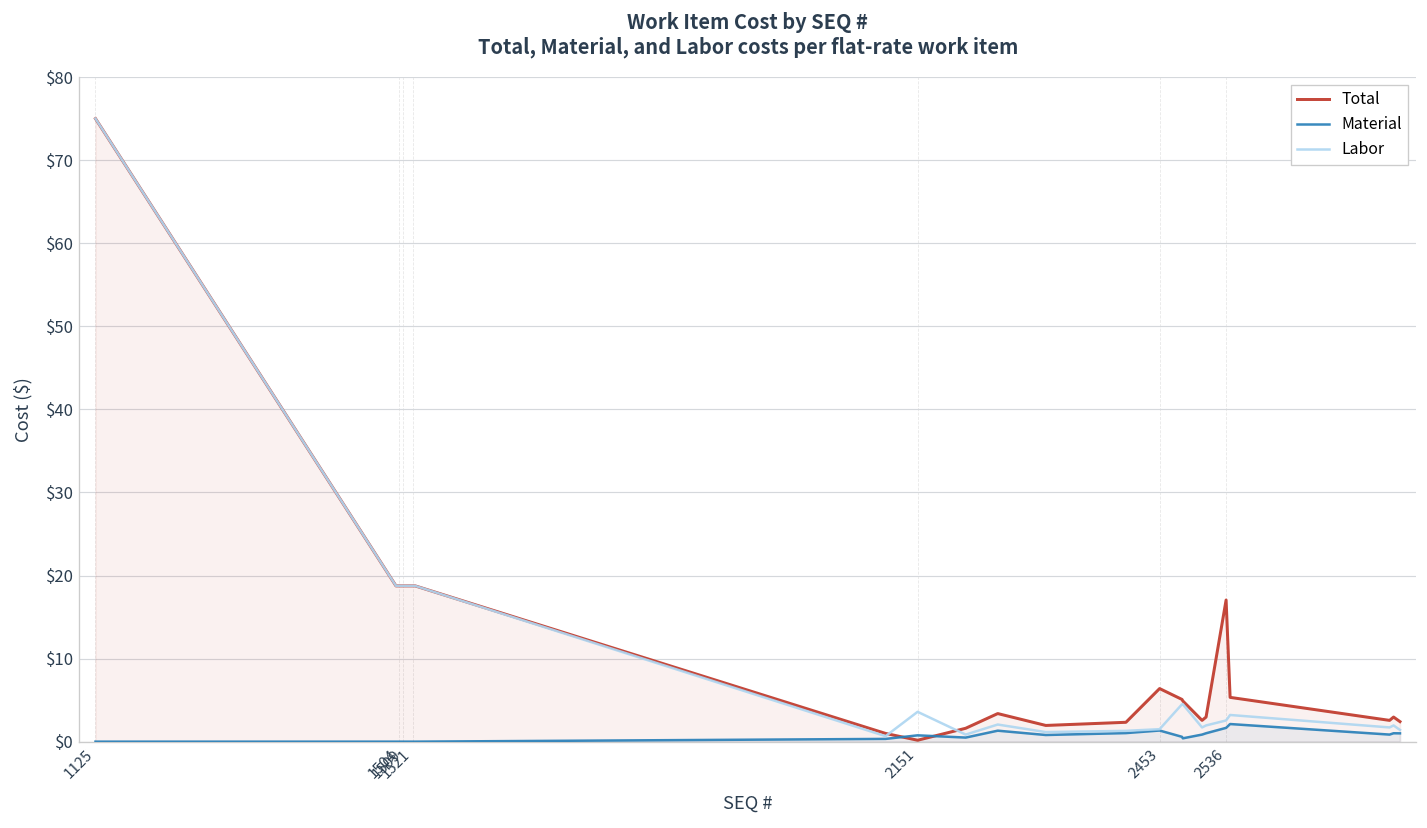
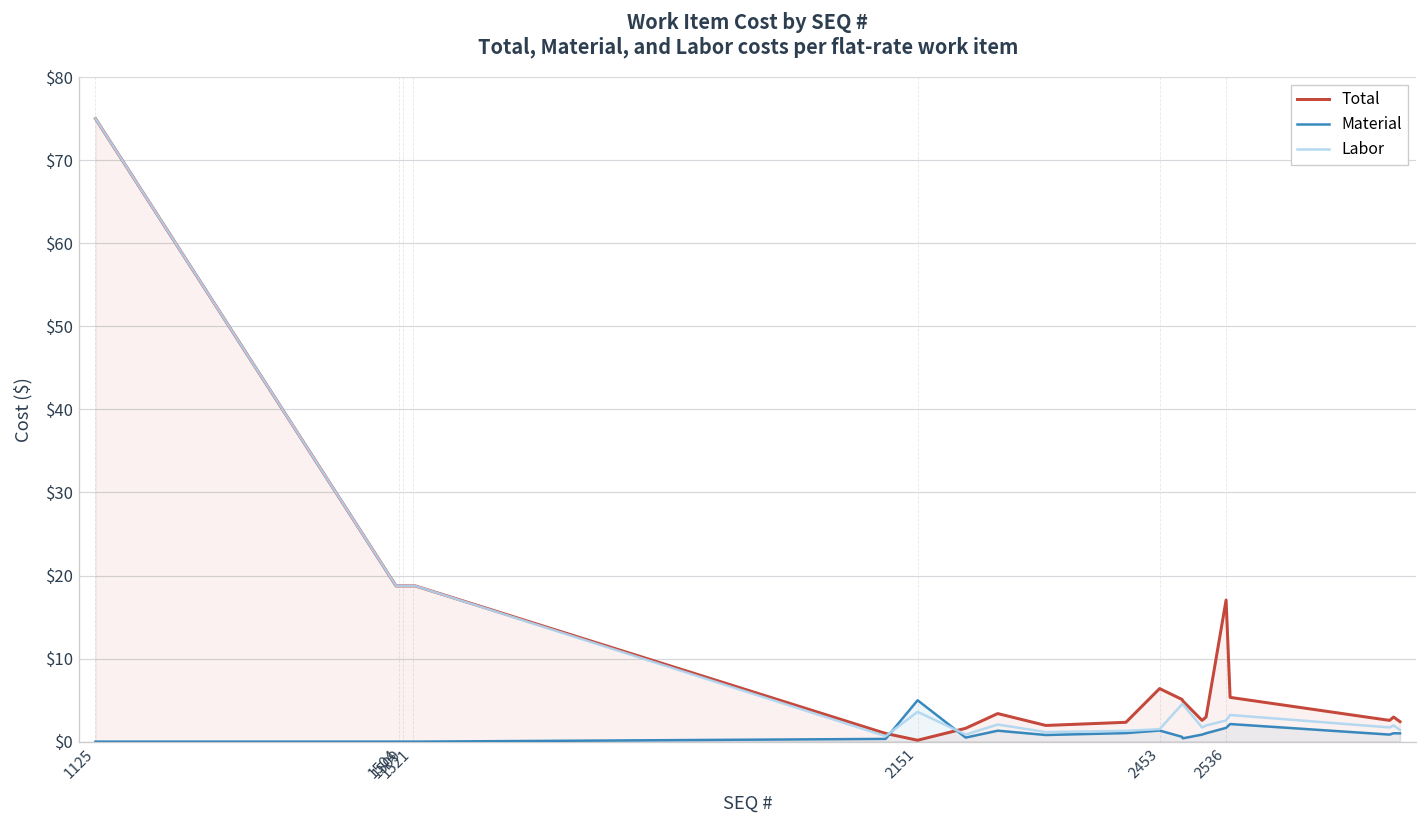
Material, 2151: $1 -> $5
